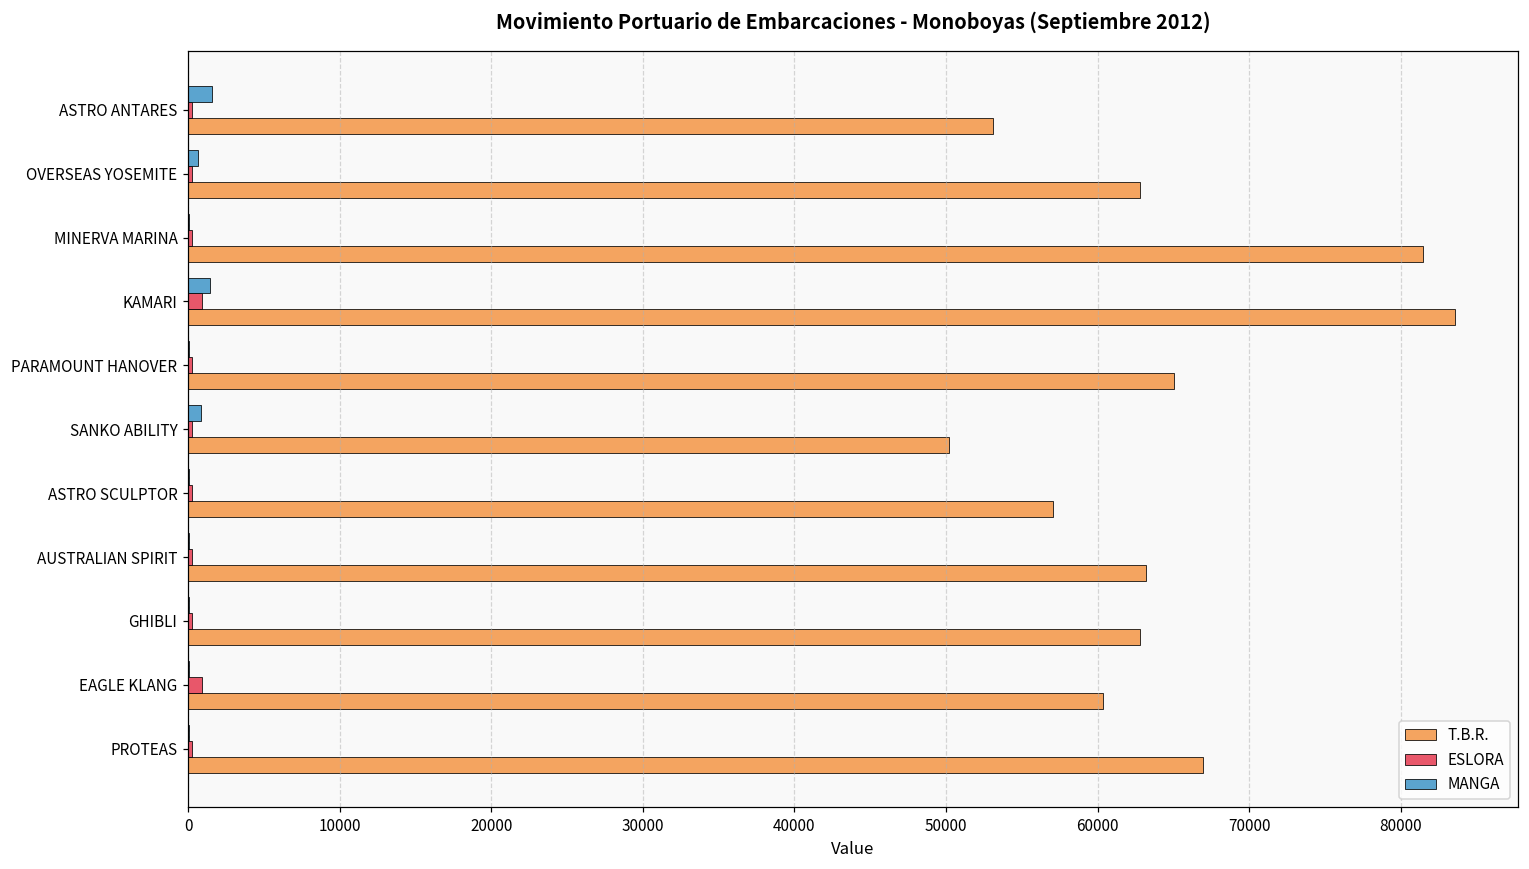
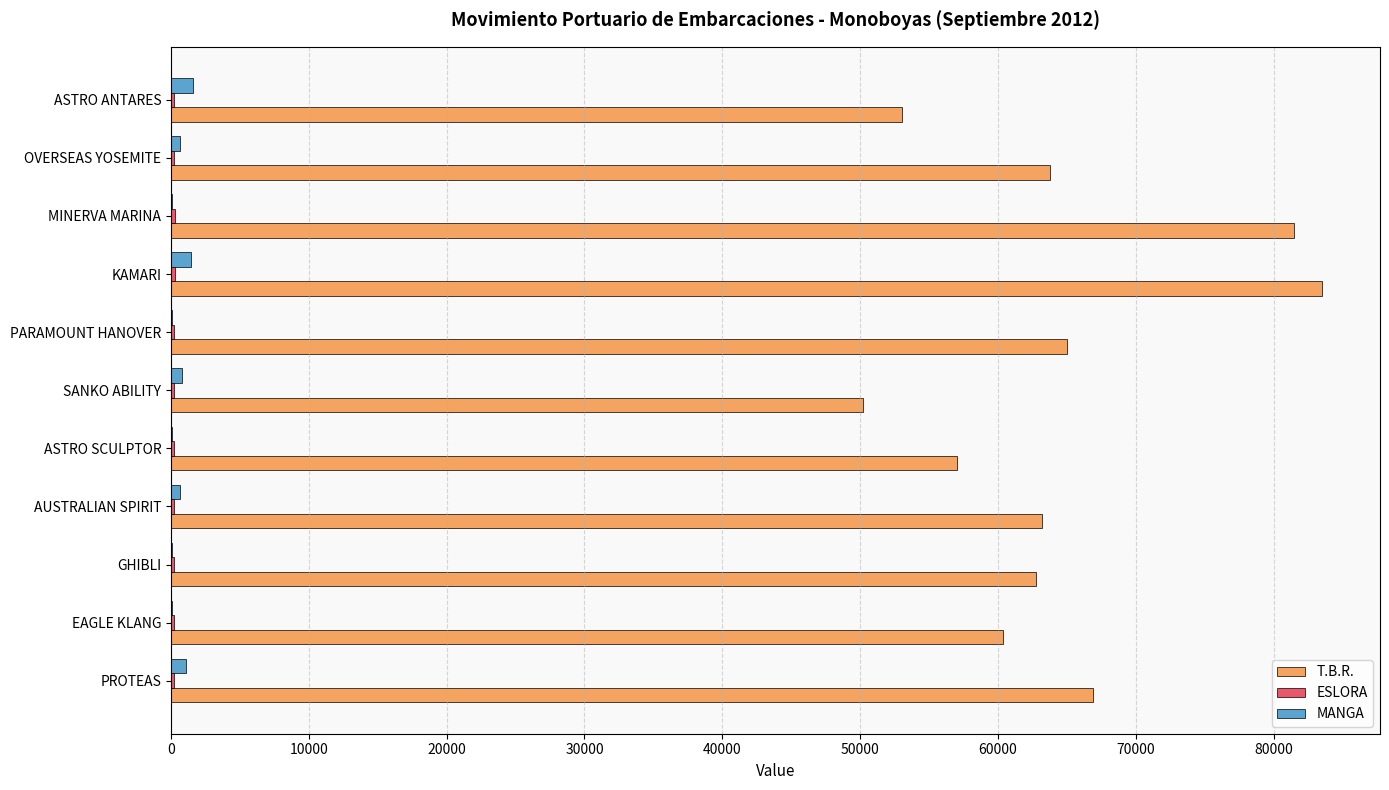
T.B.R., OVERSEAS YOSEMITE: 62800 -> 63800
ESLORA, KAMARI: 900 -> 300
MANGA, AUSTRALIAN SPIRIT: 0 -> 600
ESLORA, EAGLE KLANG: 900 -> 200
MANGA, PROTEAS: 0 -> 1100
